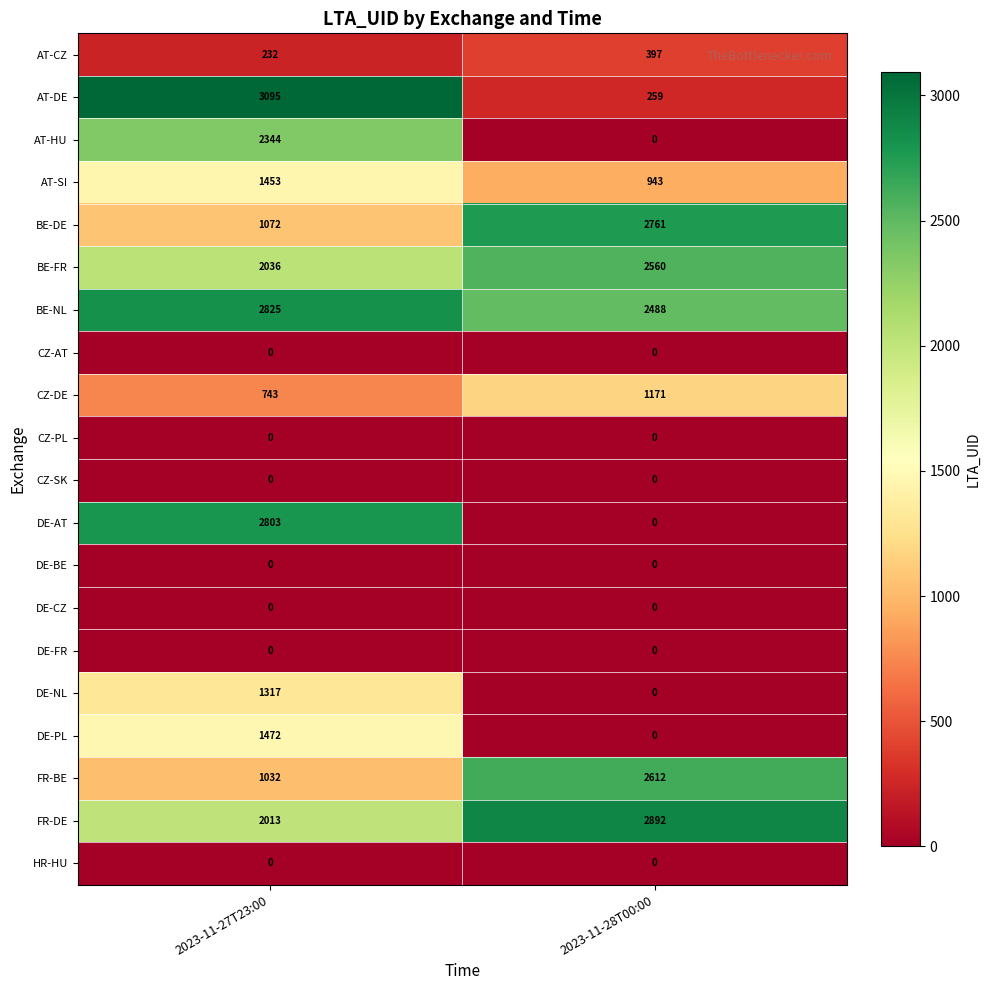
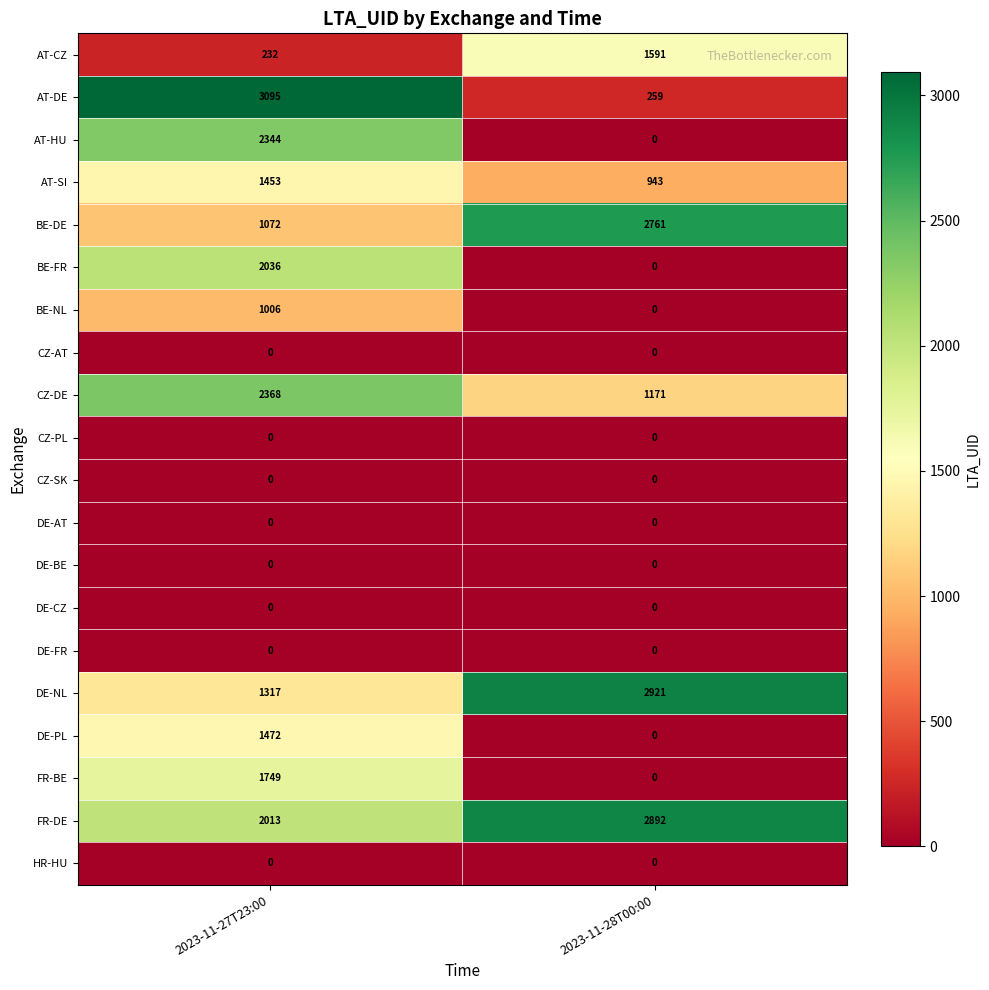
AT-CZ, 2023-11-28T00:00: 397 -> 1591
BE-FR, 2023-11-28T00:00: 2560 -> 0
BE-NL, 2023-11-27T23:00: 2825 -> 1006
BE-NL, 2023-11-28T00:00: 2488 -> 0
CZ-DE, 2023-11-27T23:00: 743 -> 2368
DE-AT, 2023-11-27T23:00: 2803 -> 0
DE-NL, 2023-11-28T00:00: 0 -> 2921
FR-BE, 2023-11-27T23:00: 1032 -> 1749
FR-BE, 2023-11-28T00:00: 2612 -> 0
